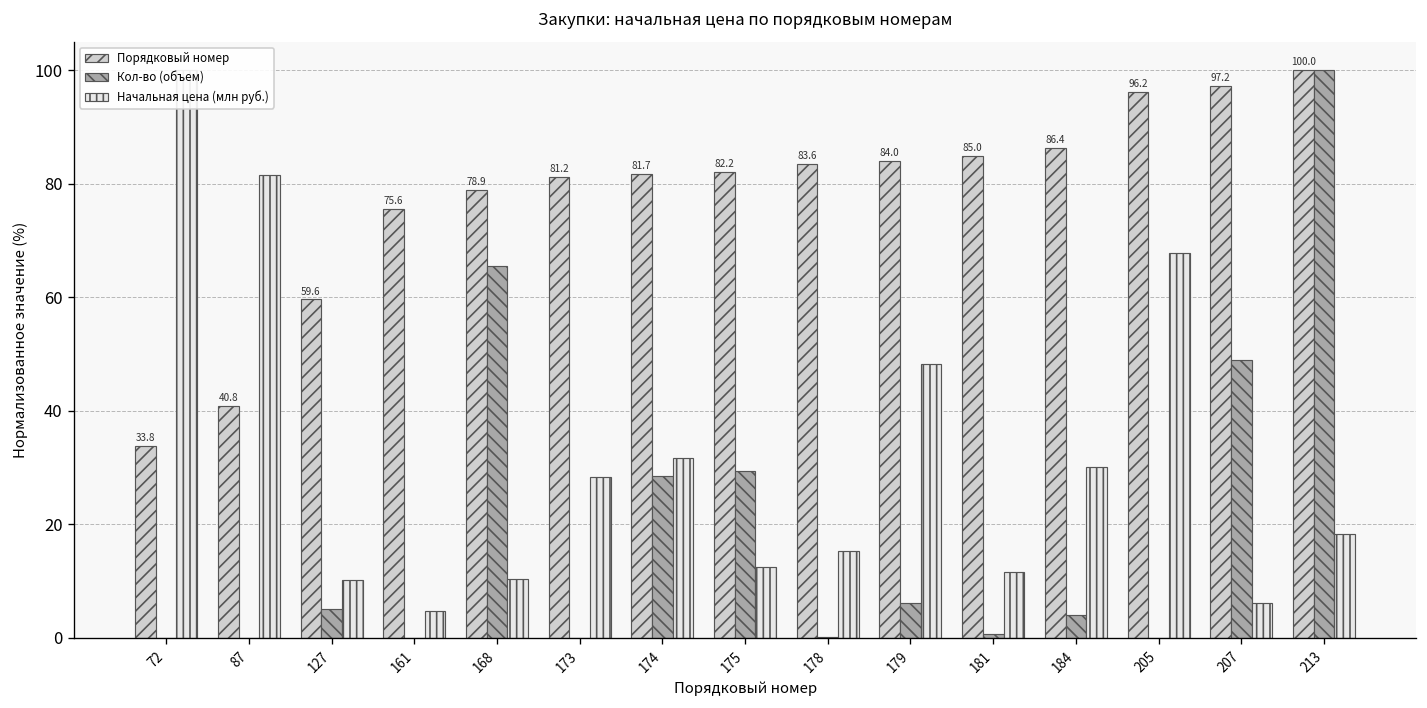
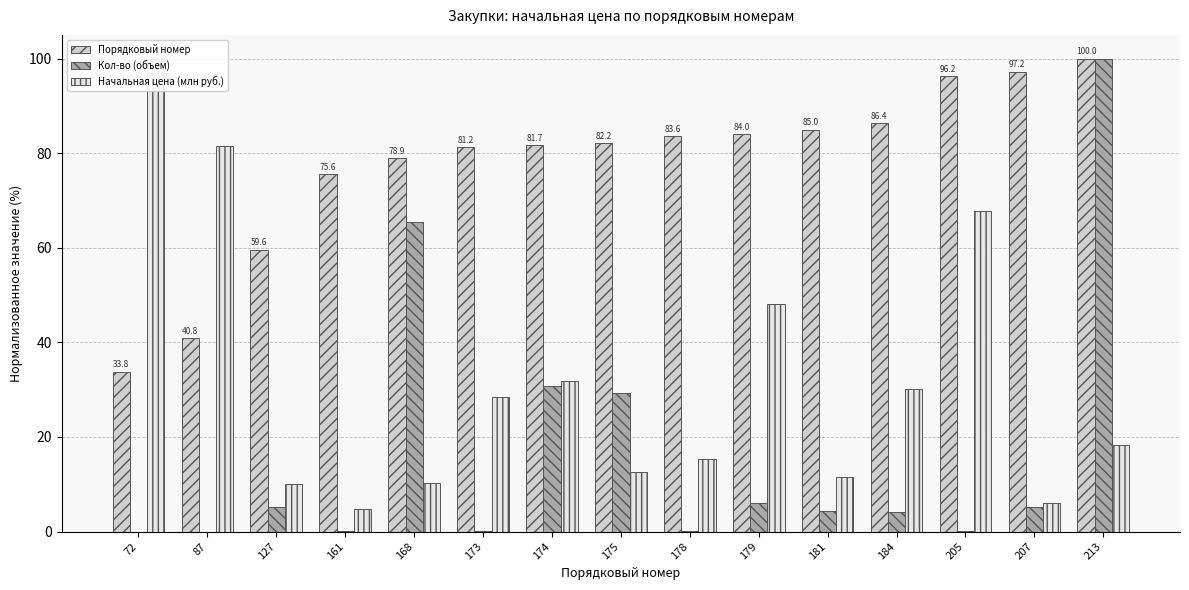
Кол-во (объем), 174: 29 -> 31
Кол-во (объем), 181: 1 -> 4
Кол-во (объем), 207: 49 -> 5
